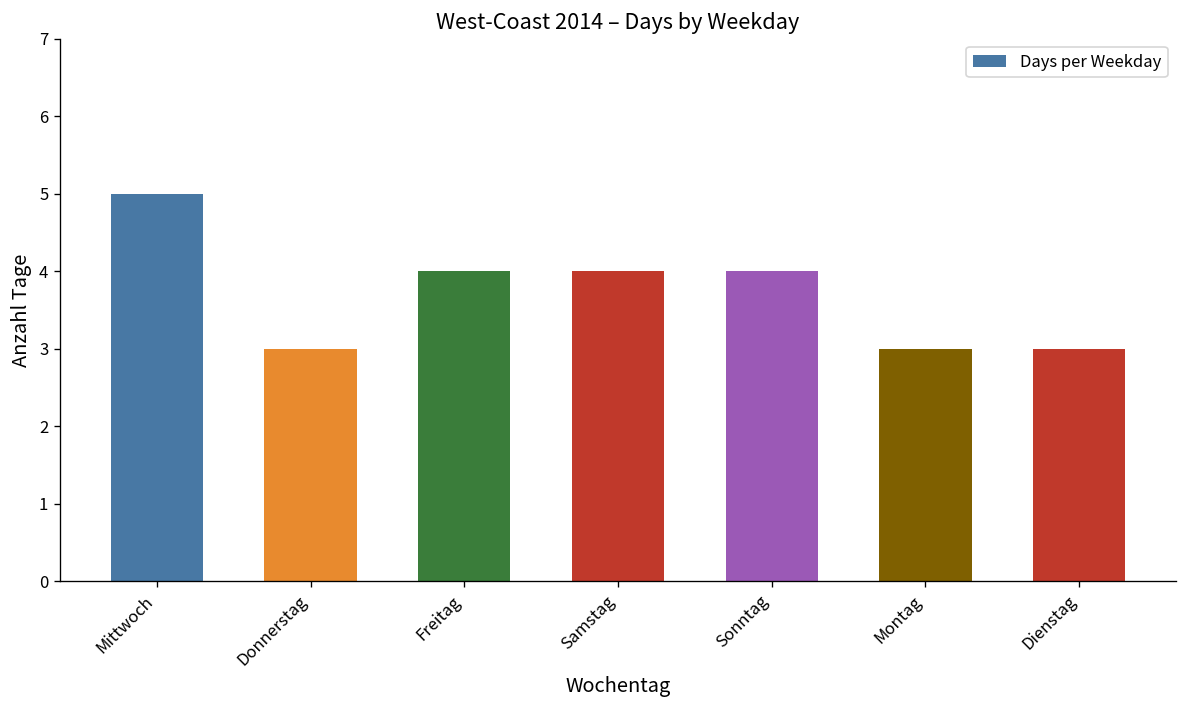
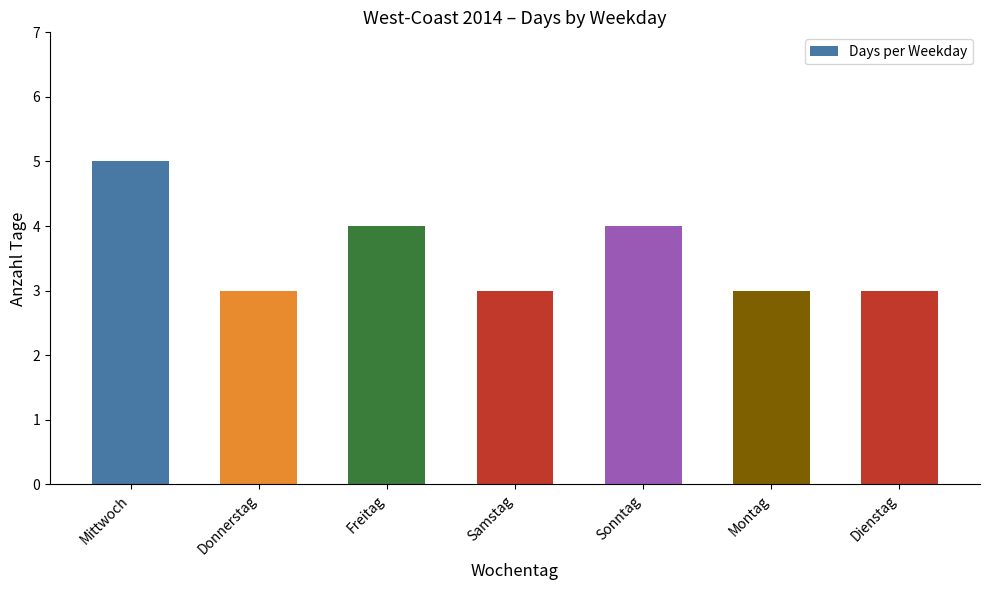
Samstag: 4 -> 3
